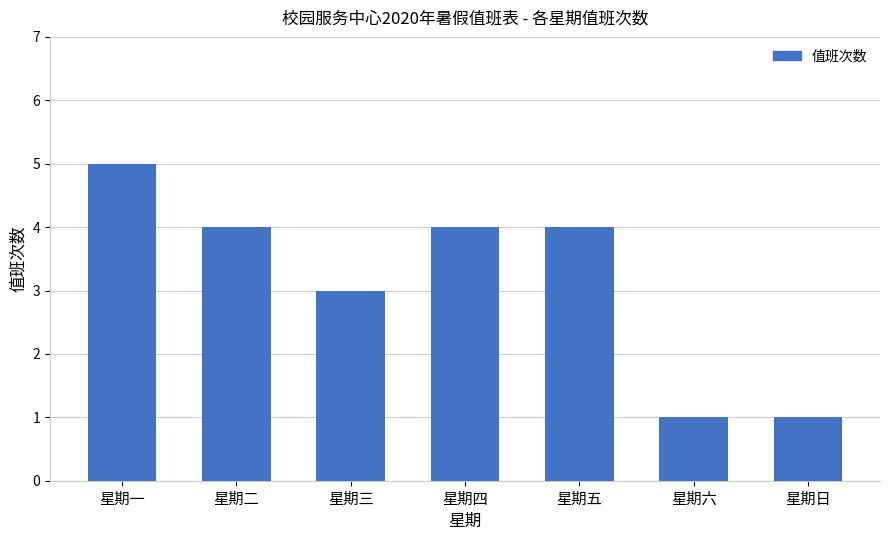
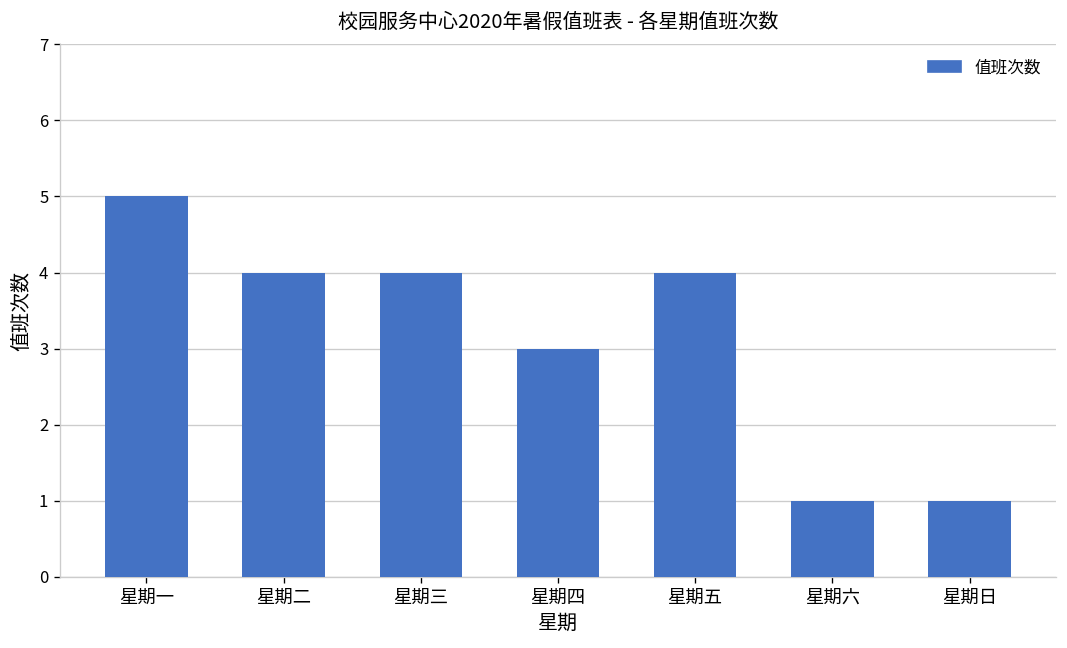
星期三: 3 -> 4
星期四: 4 -> 3
